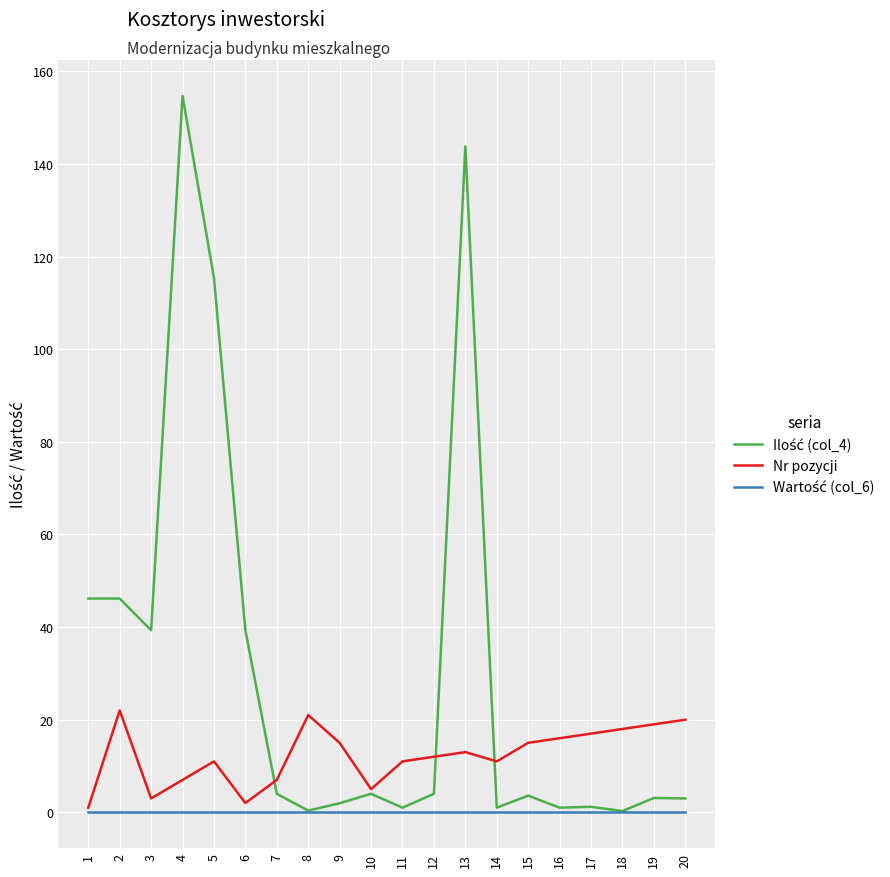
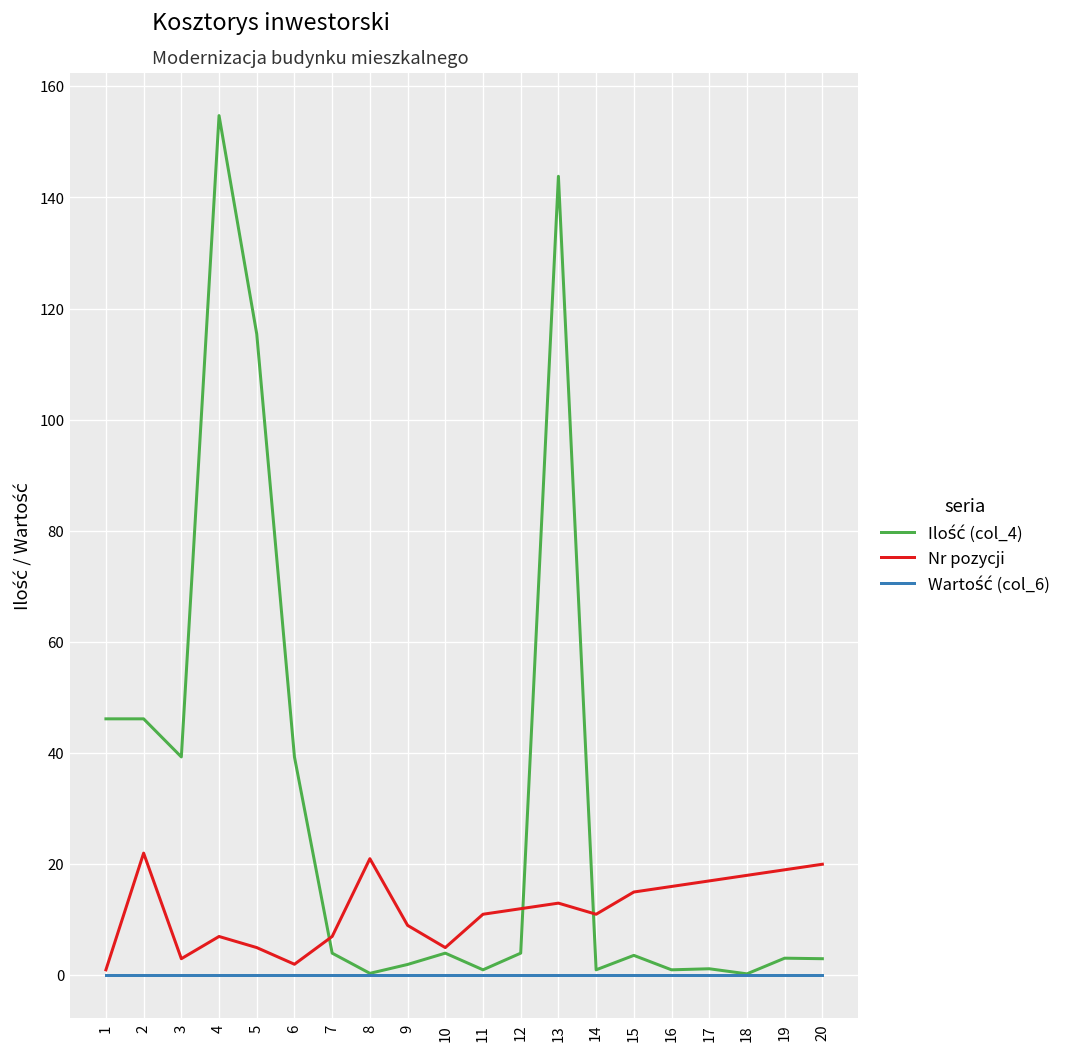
Nr pozycji, 5: 11 -> 5
Nr pozycji, 9: 15 -> 9
